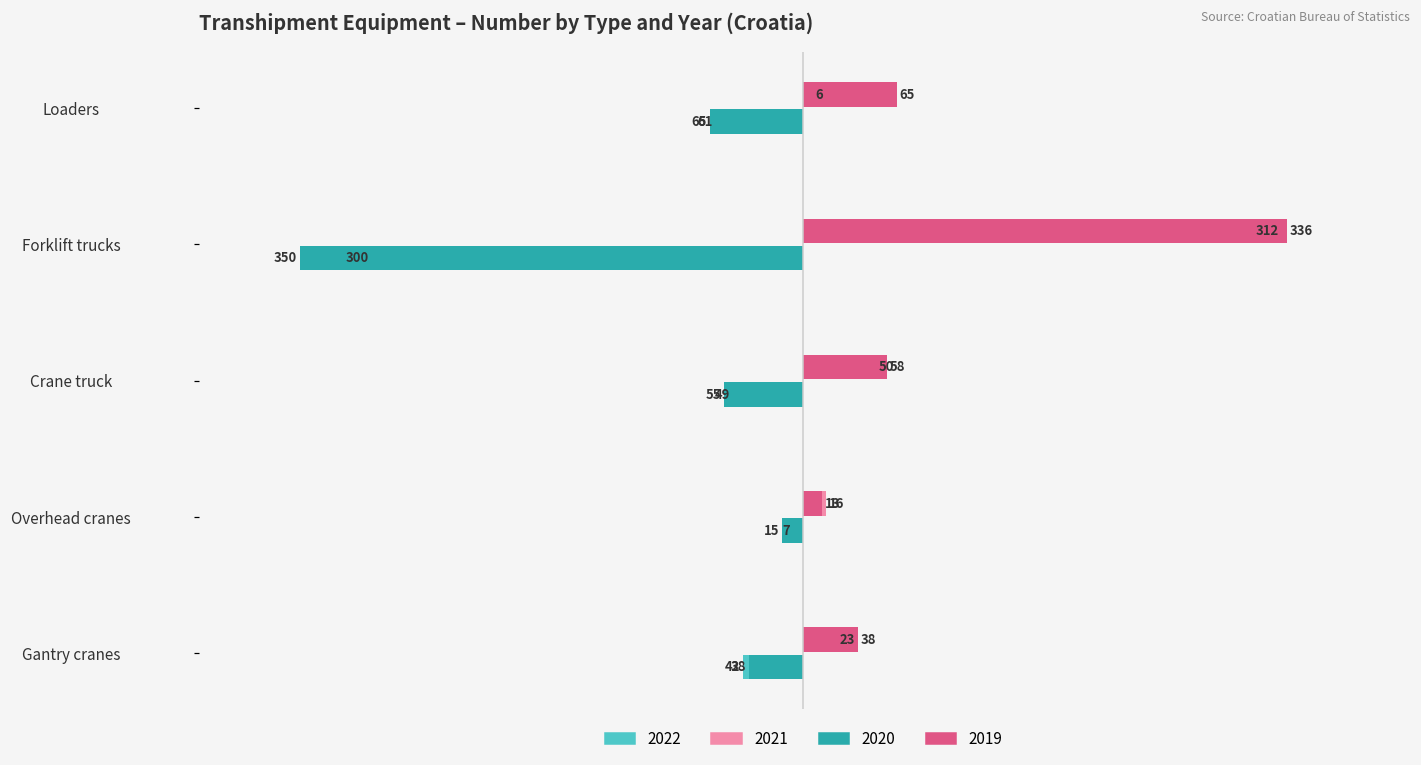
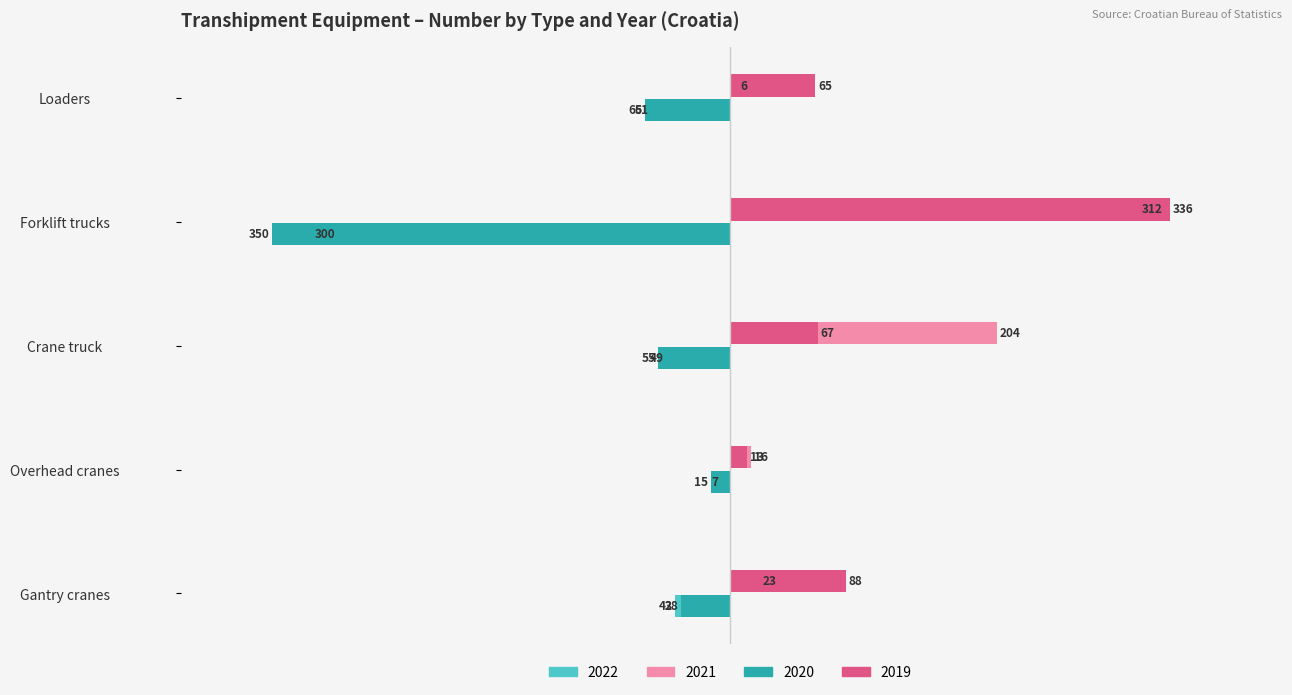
2021, Crane truck: 50 -> 204
2019, Crane truck: 58 -> 67
2019, Gantry cranes: 38 -> 88
